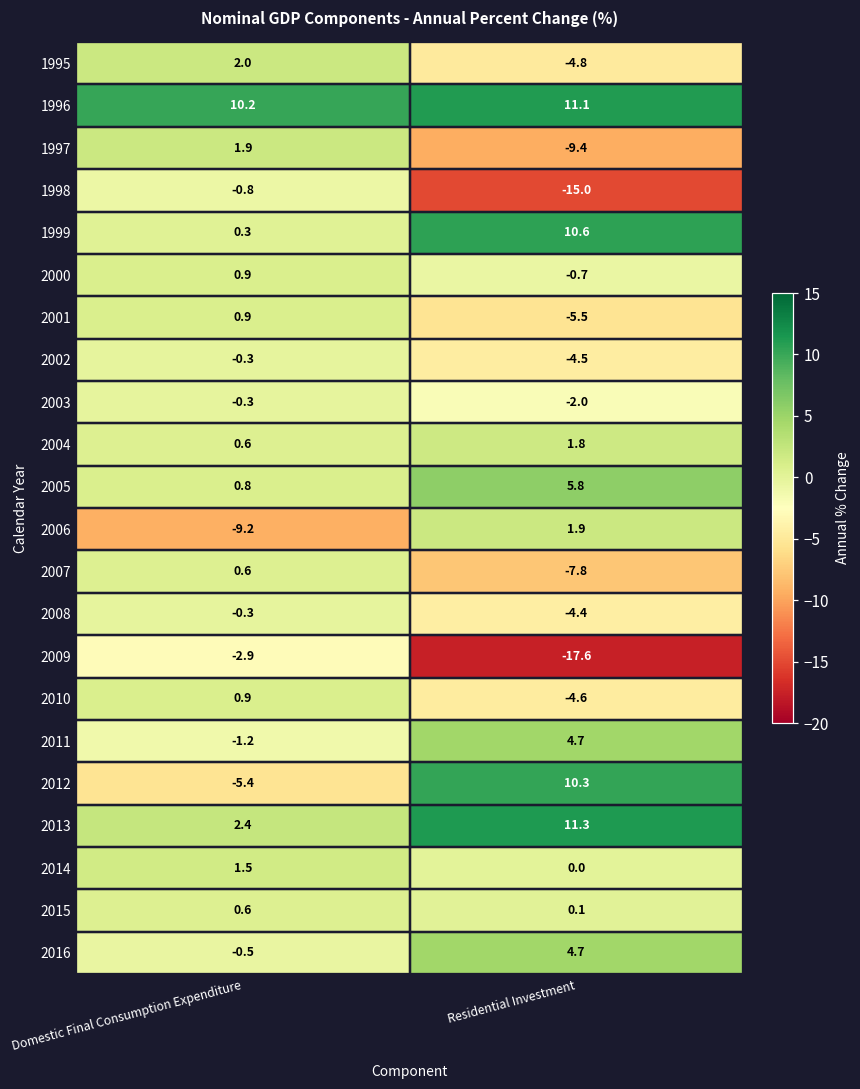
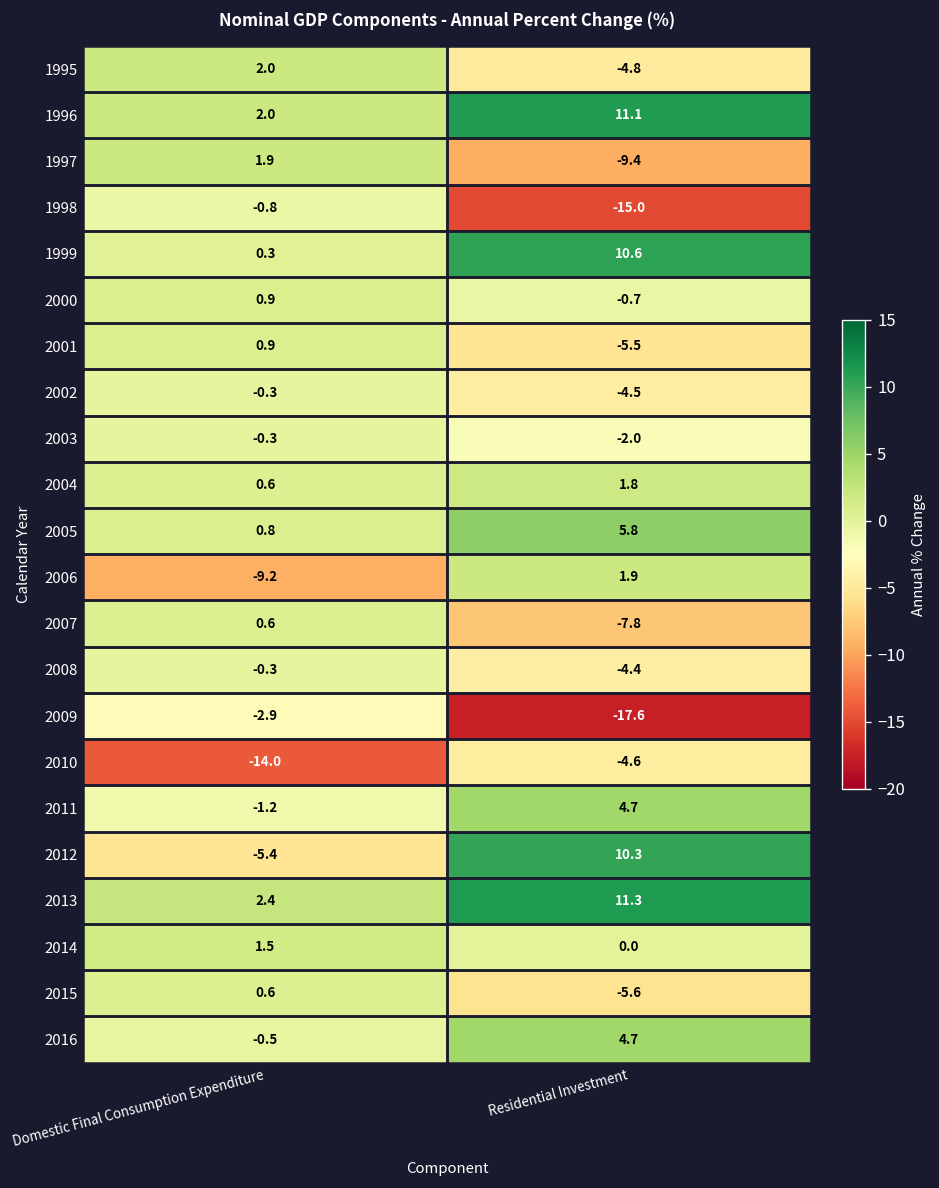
1996, Domestic Final Consumption Expenditure: 10.2 -> 2.0
2010, Domestic Final Consumption Expenditure: 0.9 -> -14.0
2015, Residential Investment: 0.1 -> -5.6
